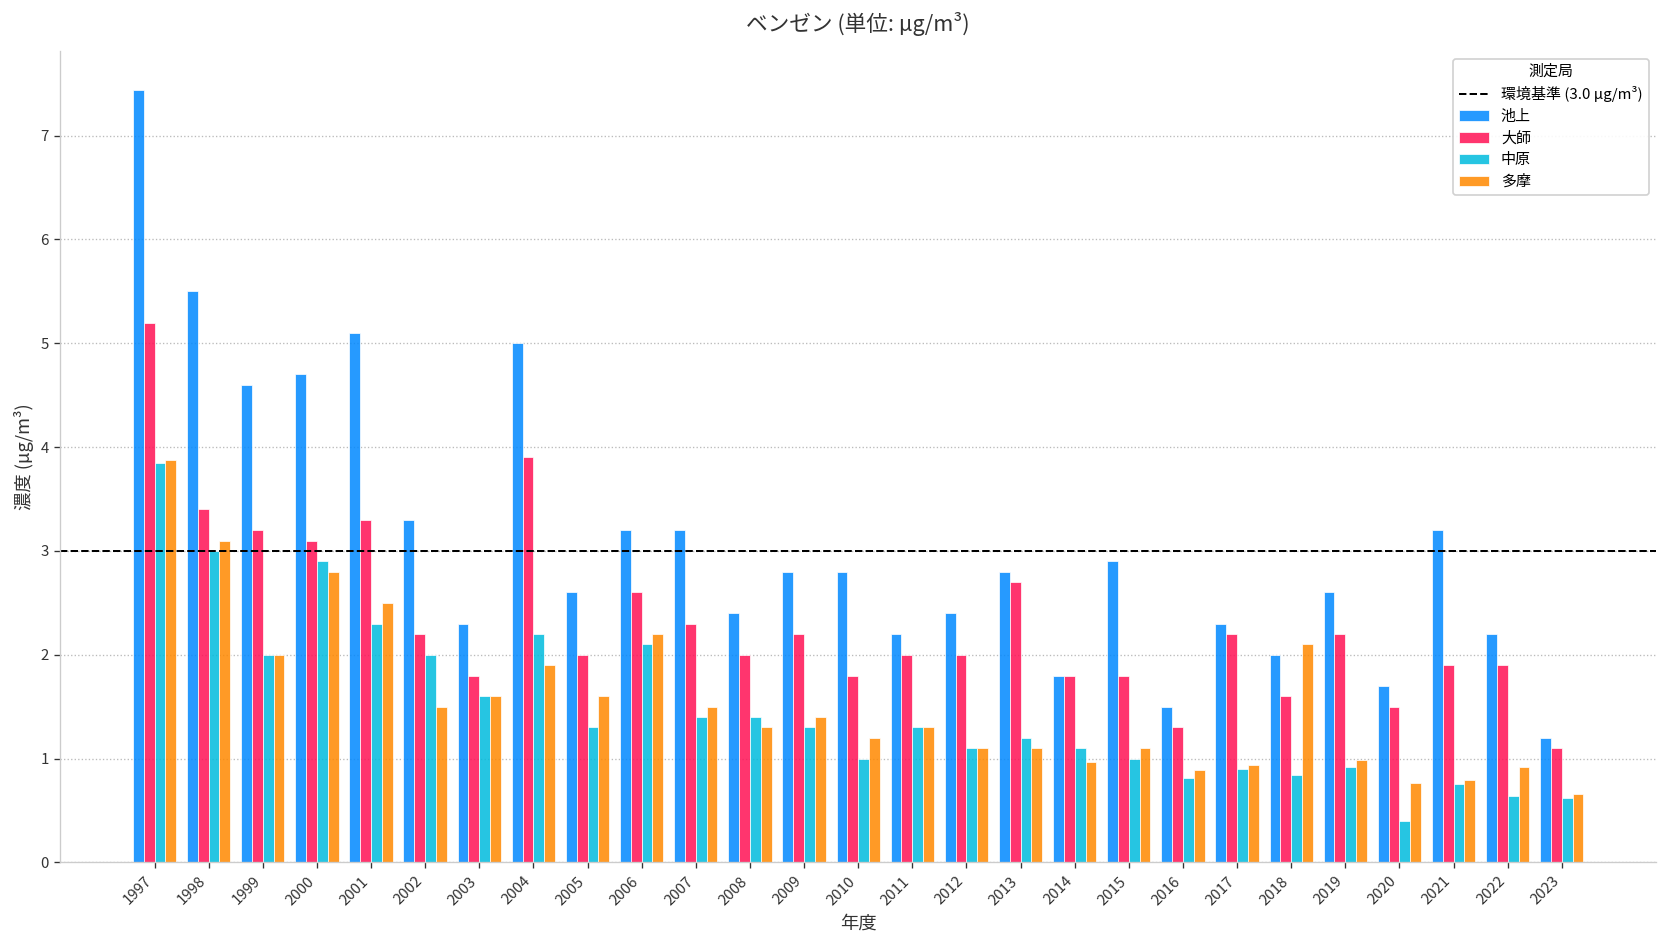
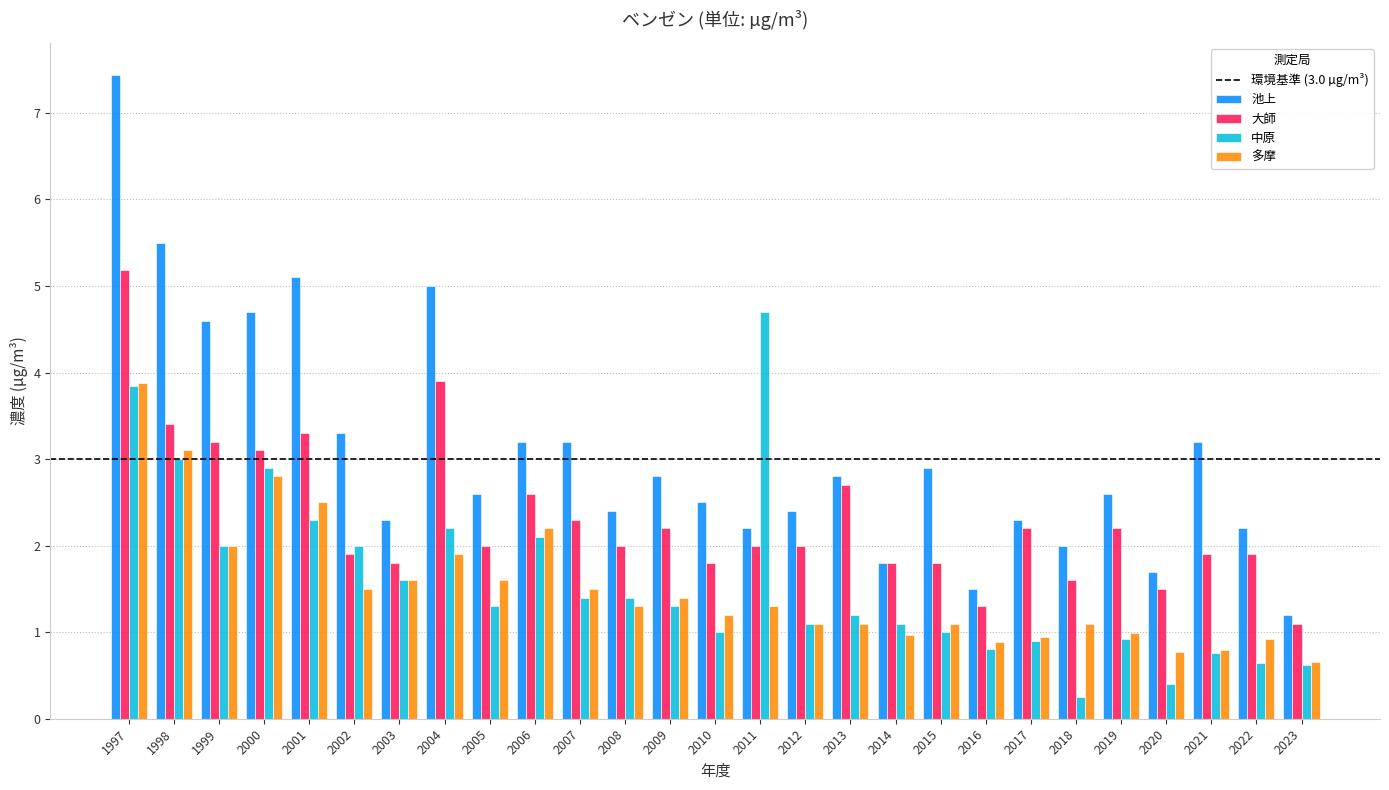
大師, 2002: 2.2 -> 1.9
池上, 2010: 2.8 -> 2.5
中原, 2011: 1.3 -> 4.7
中原, 2018: 0.8 -> 0.3
多摩, 2018: 2.1 -> 1.1
